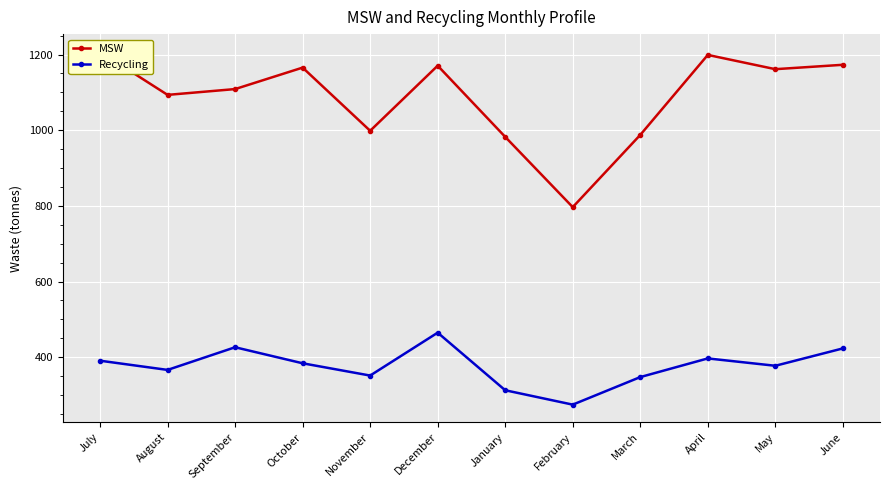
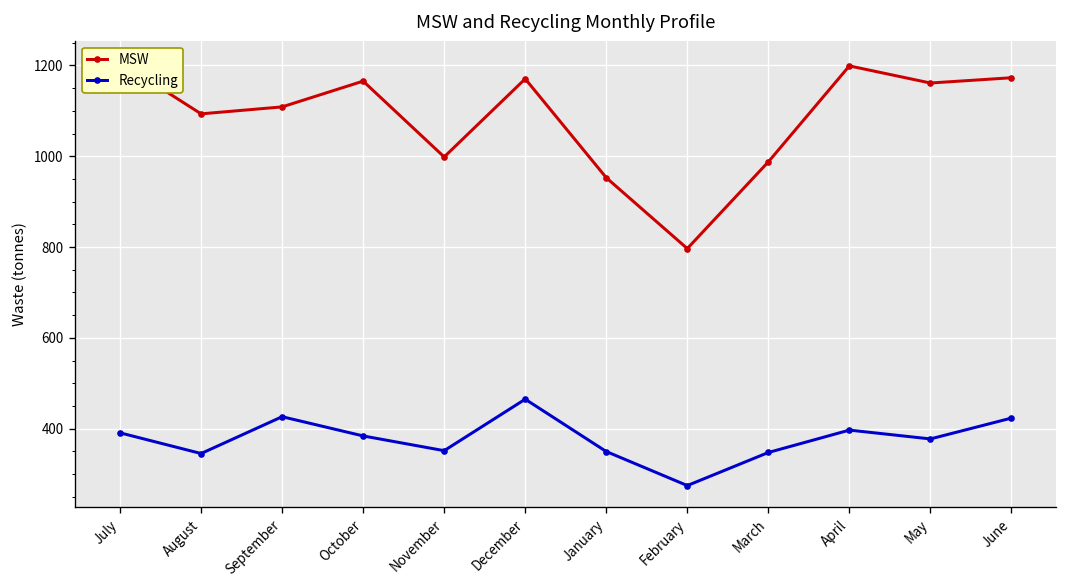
Recycling, August: 370 -> 350
MSW, January: 980 -> 950
Recycling, January: 310 -> 350
